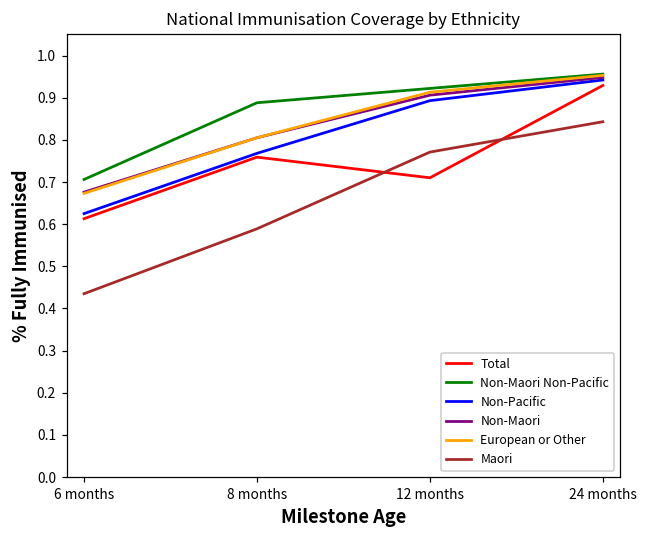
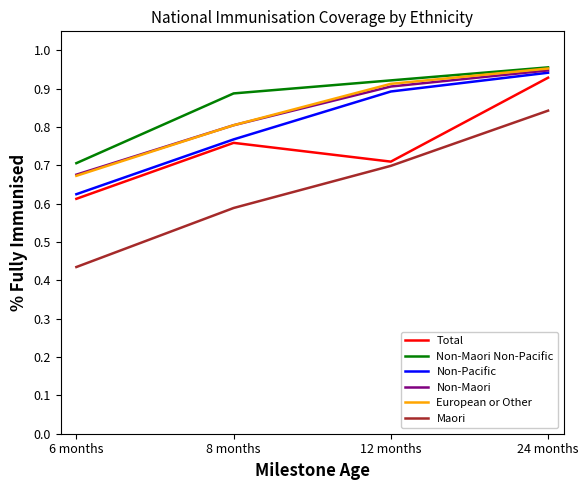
Maori, 12 months: 0.77 -> 0.70
